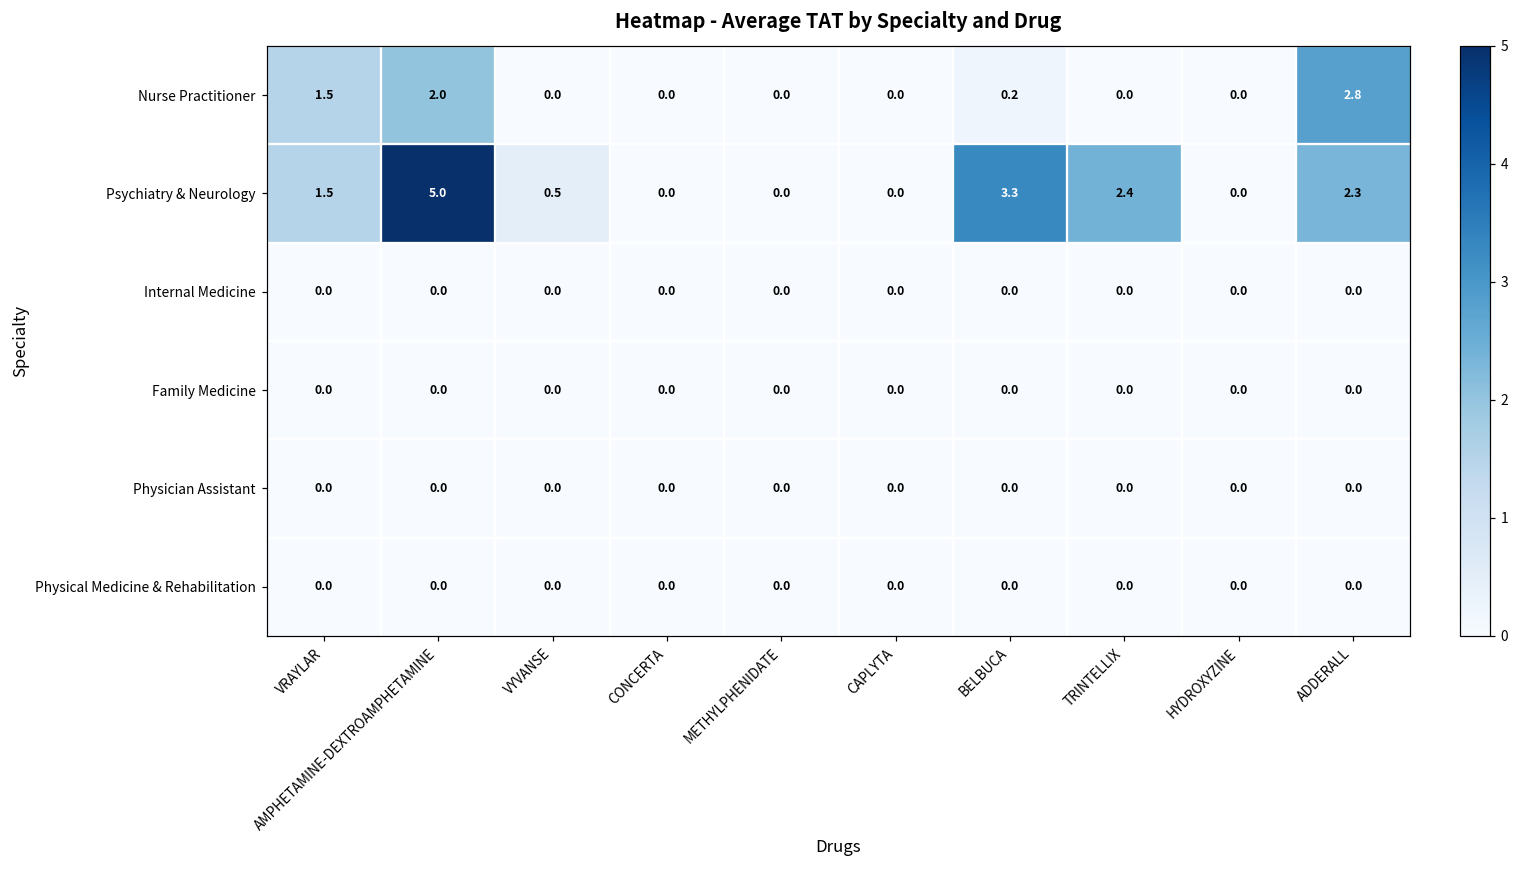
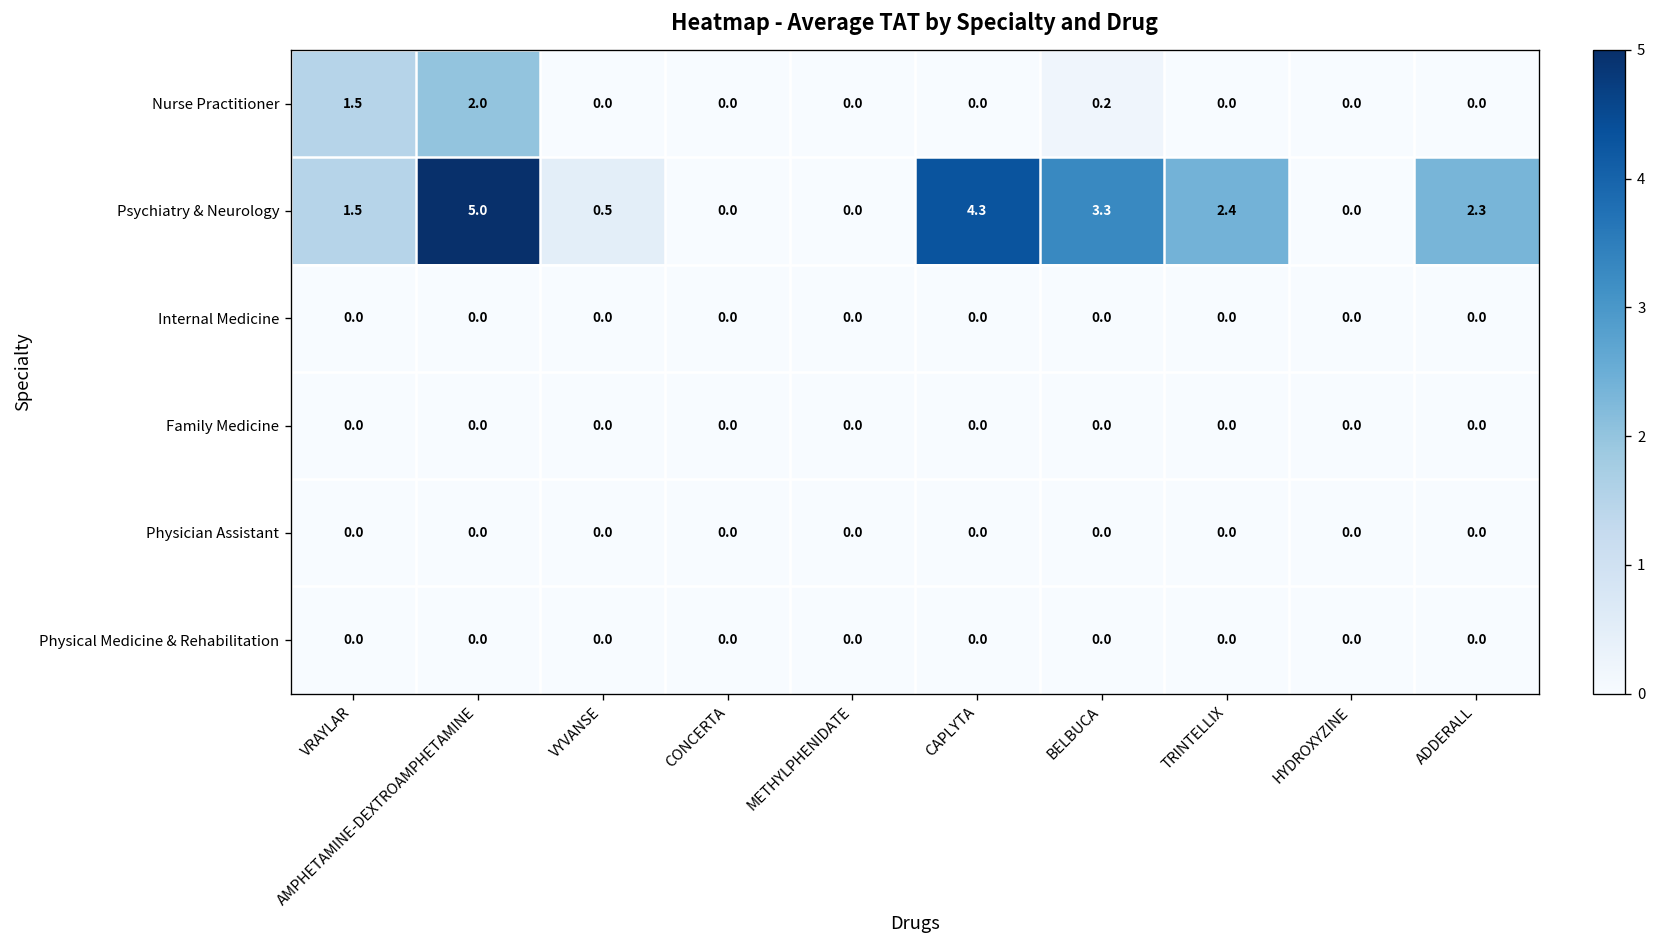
Nurse Practitioner, ADDERALL: 2.8 -> 0.0
Psychiatry & Neurology, CAPLYTA: 0.0 -> 4.3
